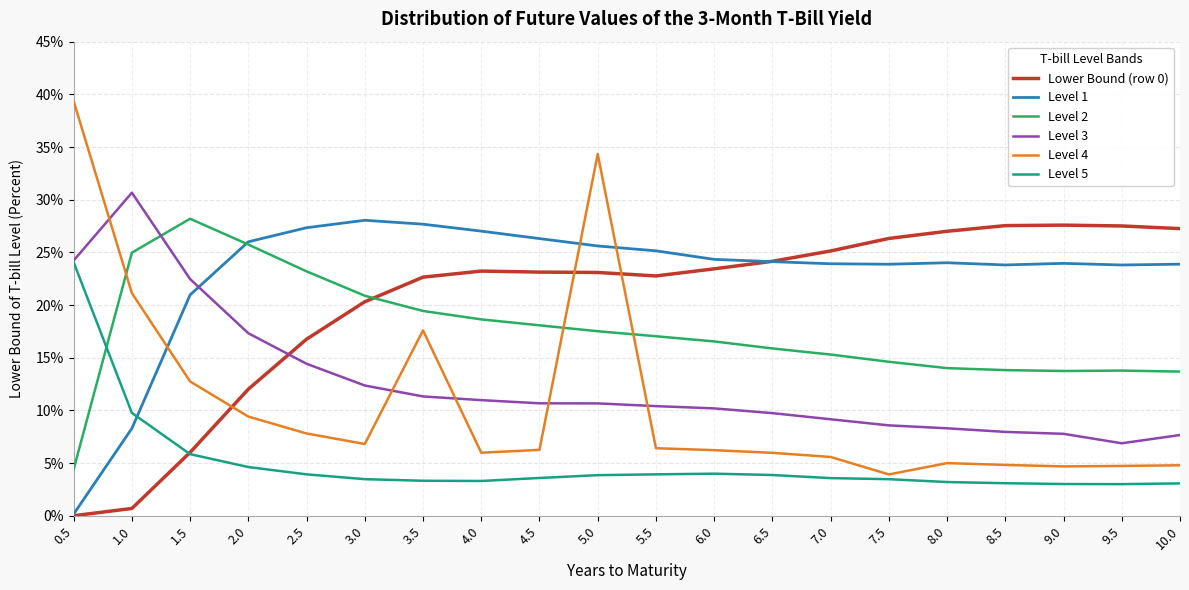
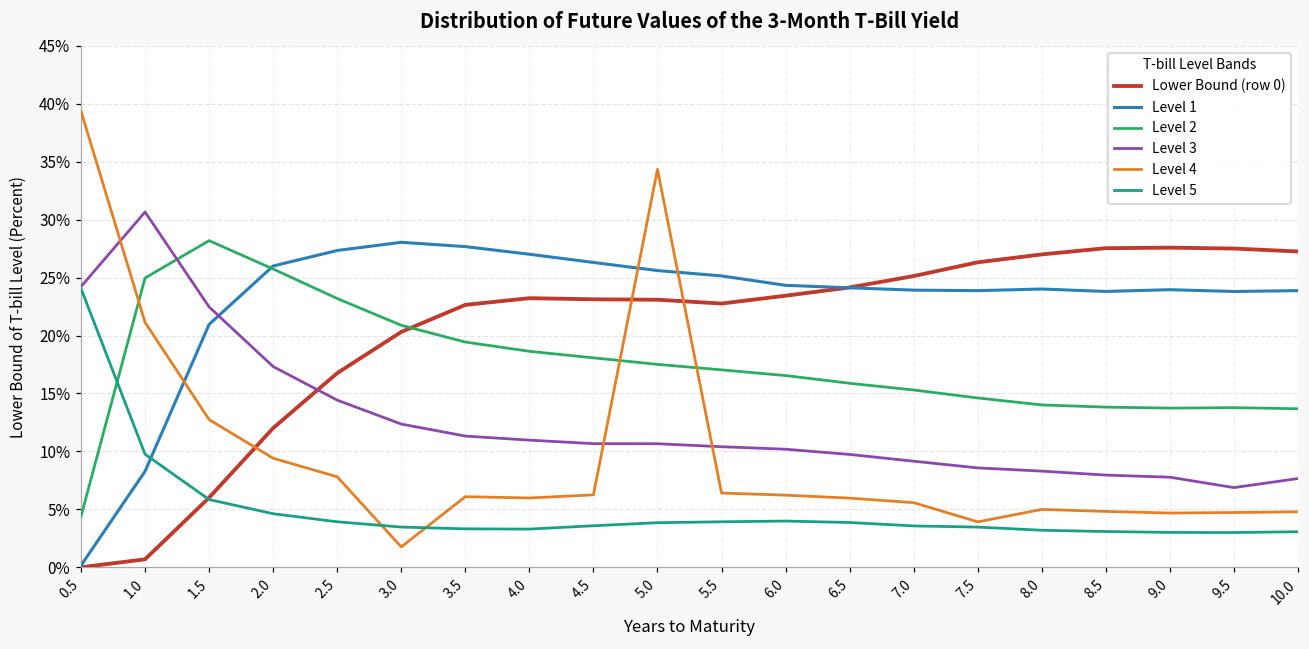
Level 4, 3.0: 6.8% -> 1.8%
Level 4, 3.5: 17.6% -> 6.1%
